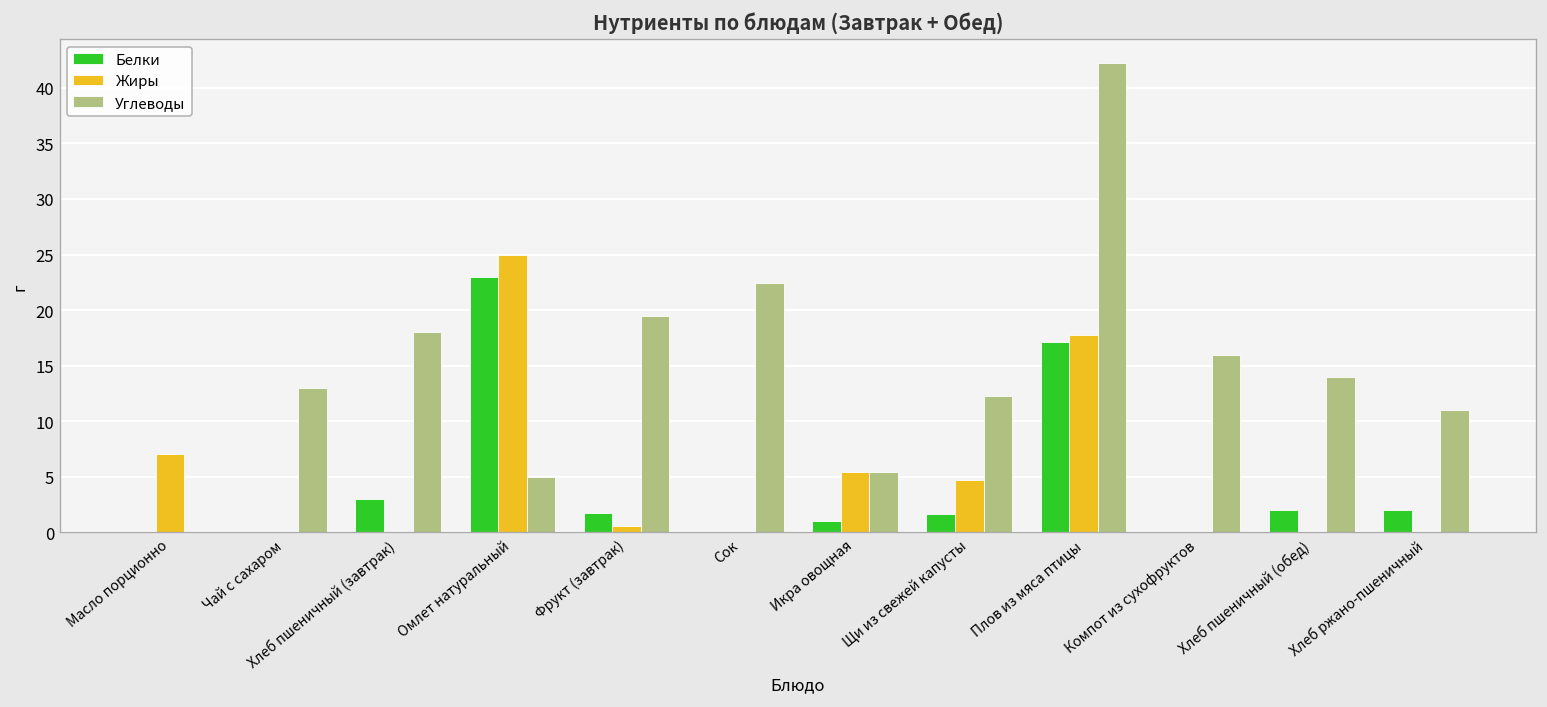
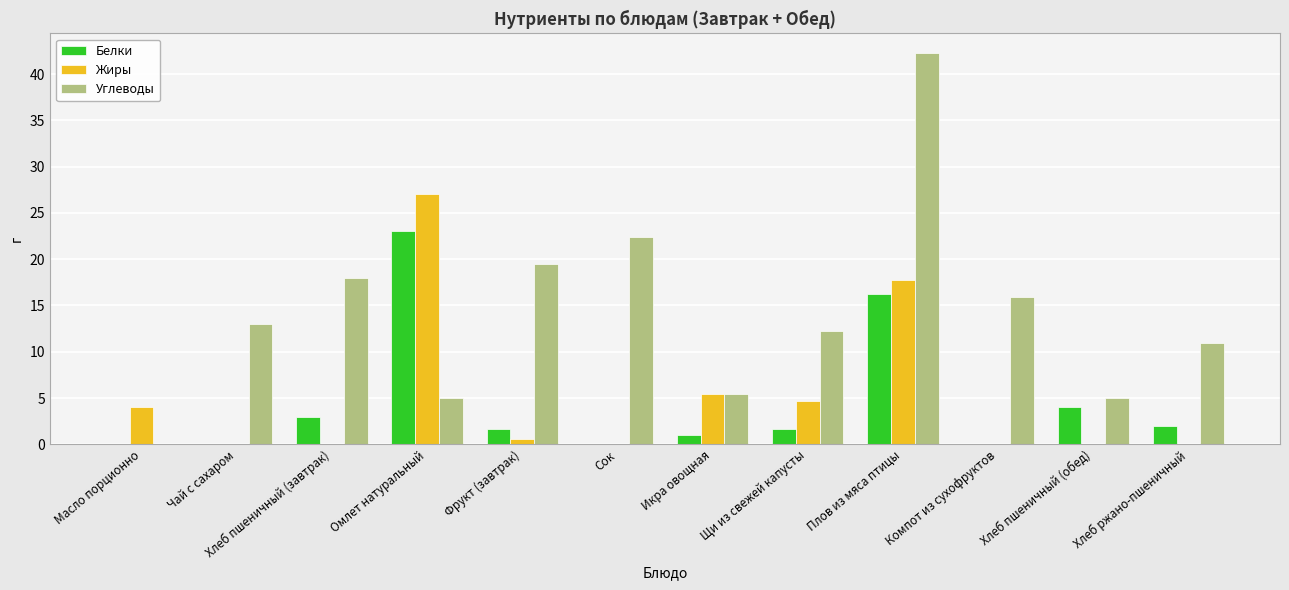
Жиры, Масло порционно: 7 -> 4
Жиры, Омлет натуральный: 25 -> 27
Белки, Плов из мяса птицы: 17 -> 16
Белки, Хлеб пшеничный (обед): 2 -> 4
Углеводы, Хлеб пшеничный (обед): 14 -> 5
